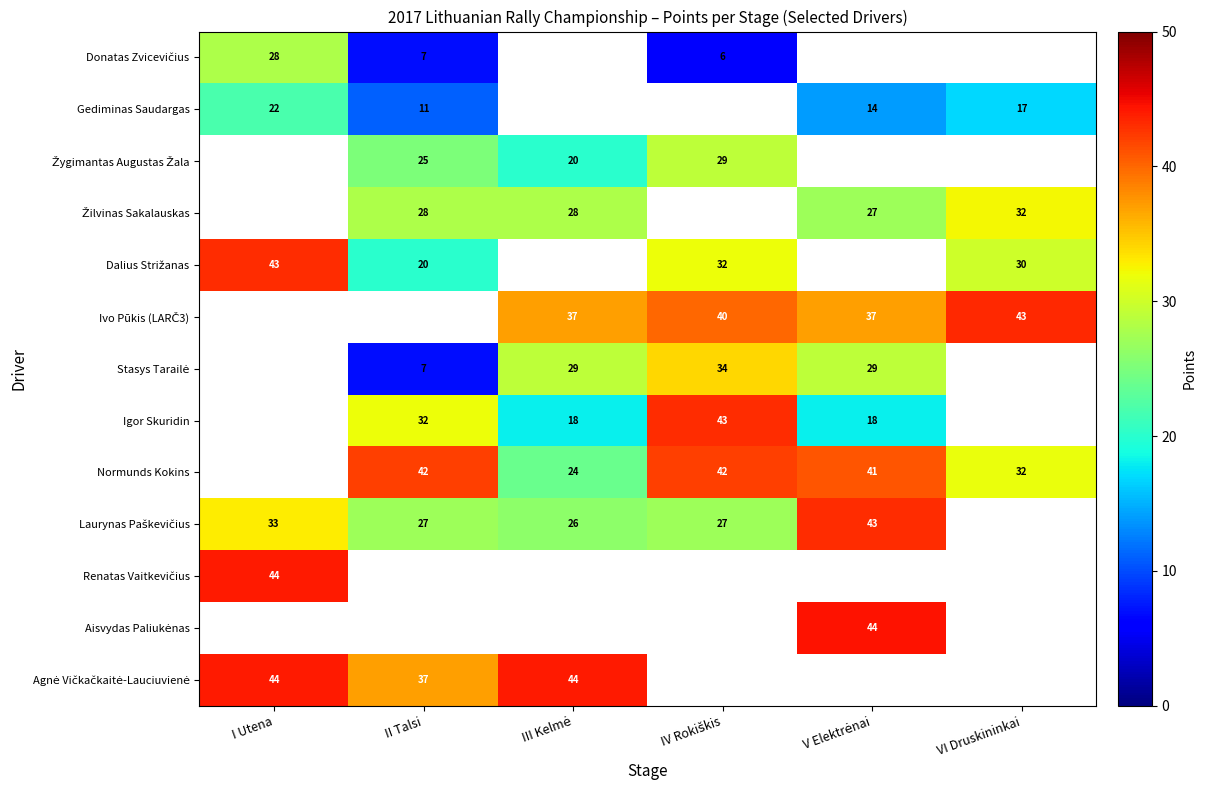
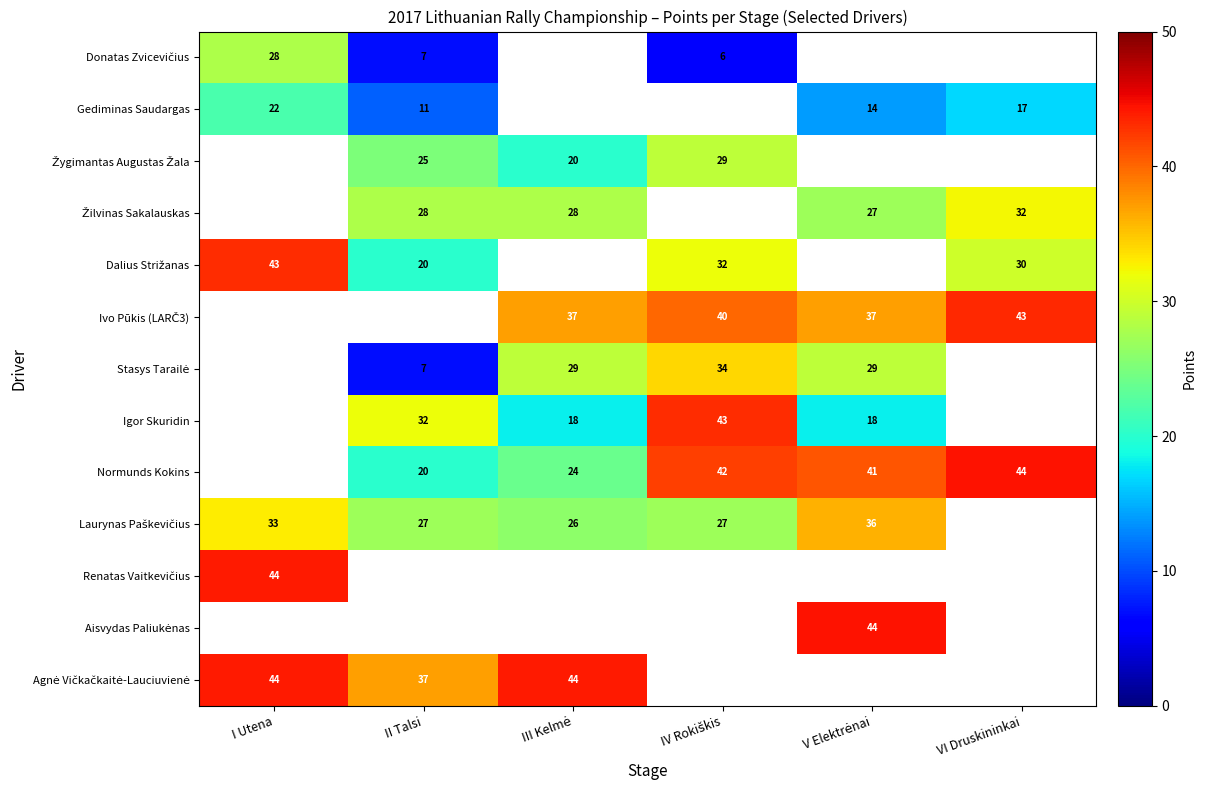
Normunds Kokins, II Talsi: 42 -> 20
Normunds Kokins, VI Druskininkai: 32 -> 44
Laurynas Paškevičius, V Elektrėnai: 43 -> 36
